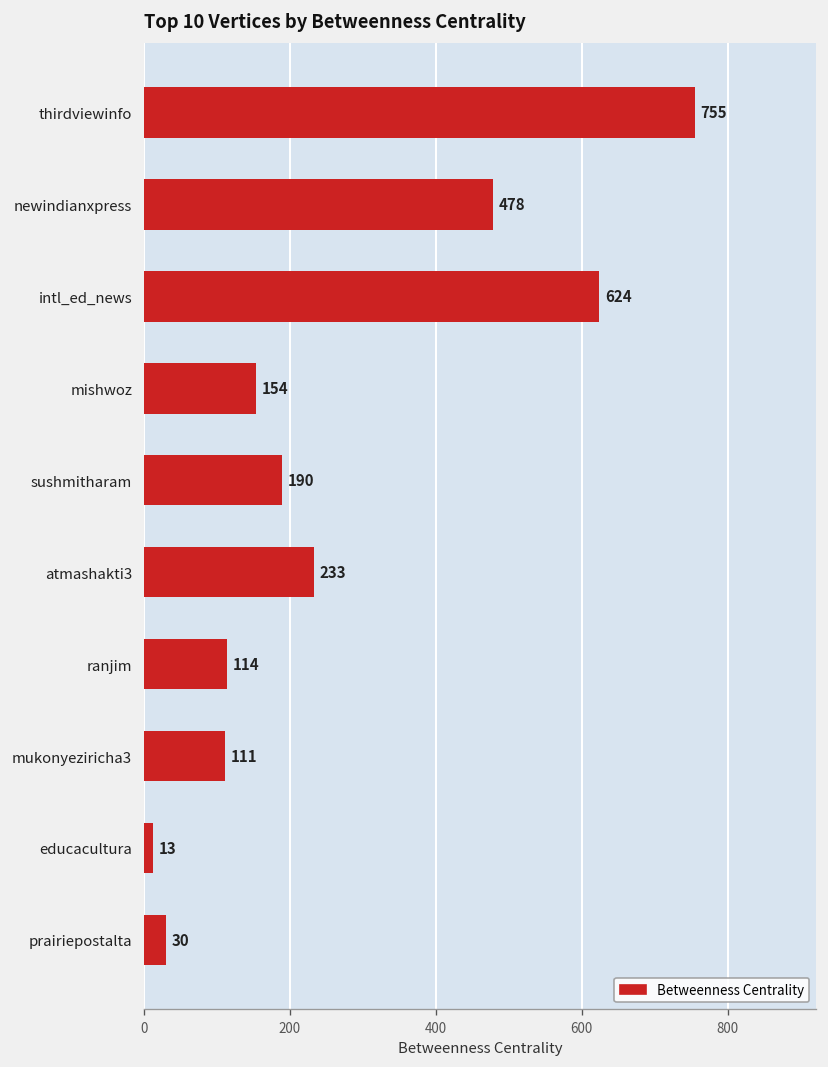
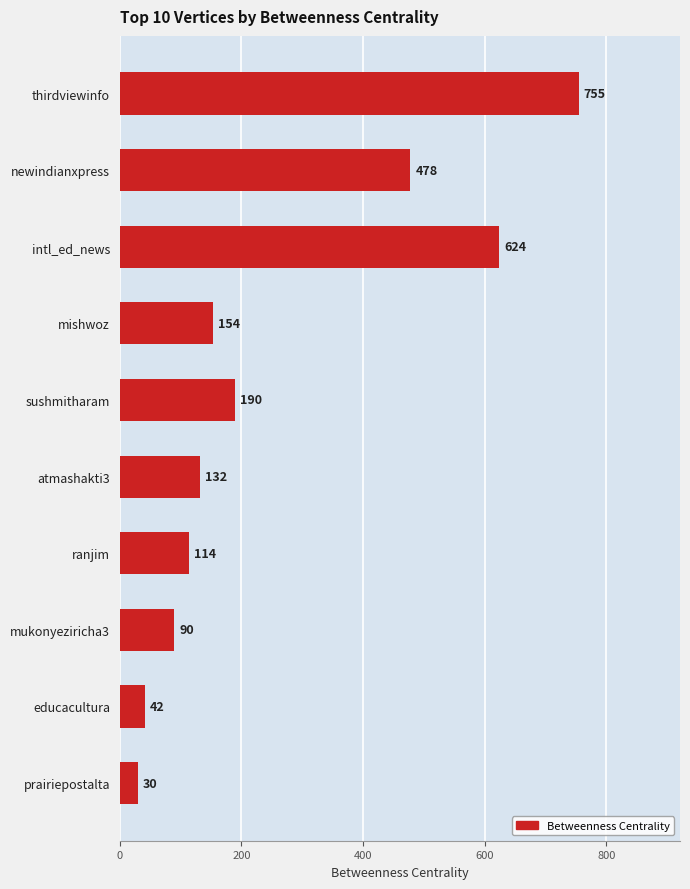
atmashakti3: 233 -> 132
mukonyeziricha3: 111 -> 90
educacultura: 13 -> 42
